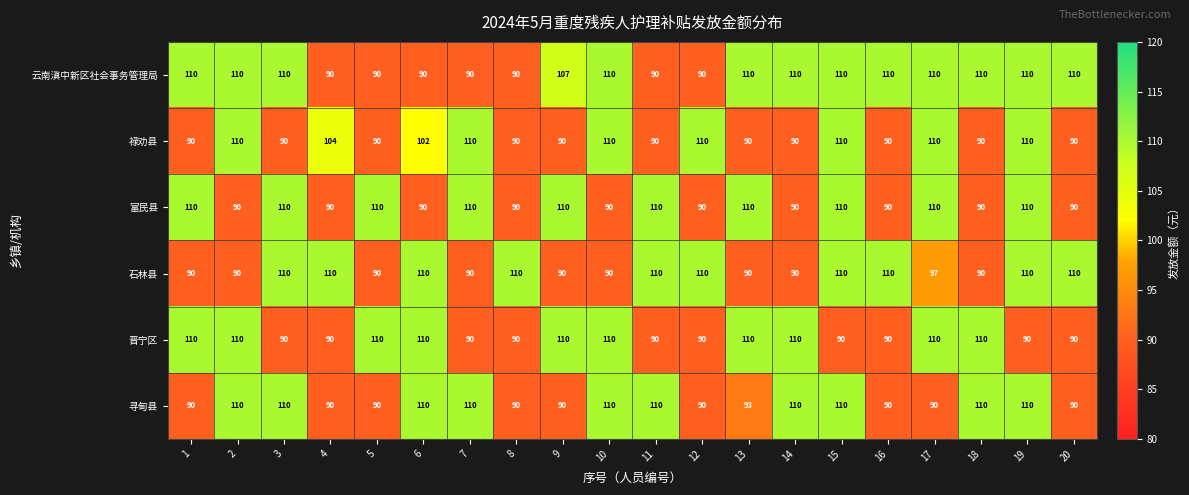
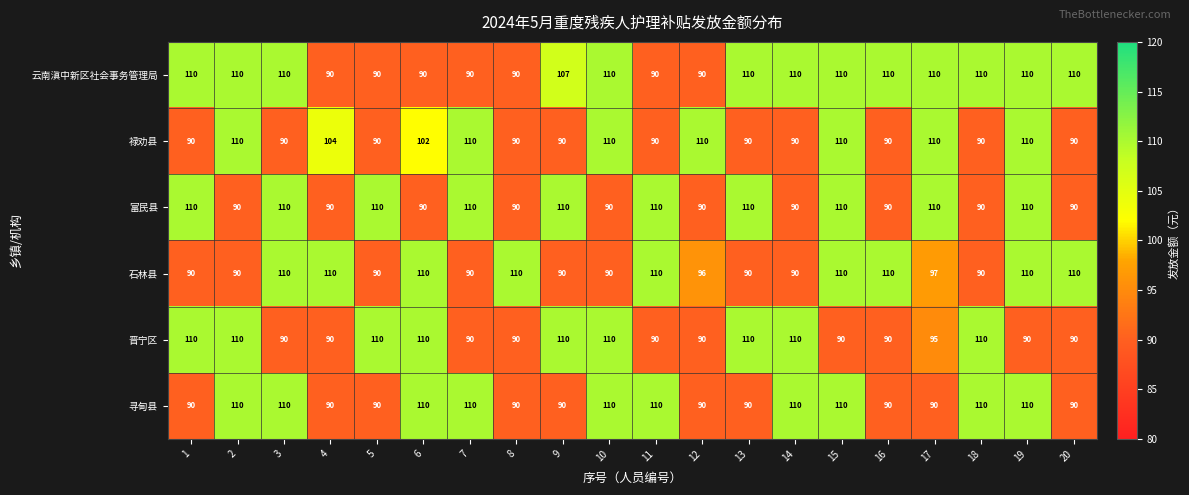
石林县, 12: 110 -> 96
晋宁区, 17: 110 -> 95
寻甸县, 13: 93 -> 90
